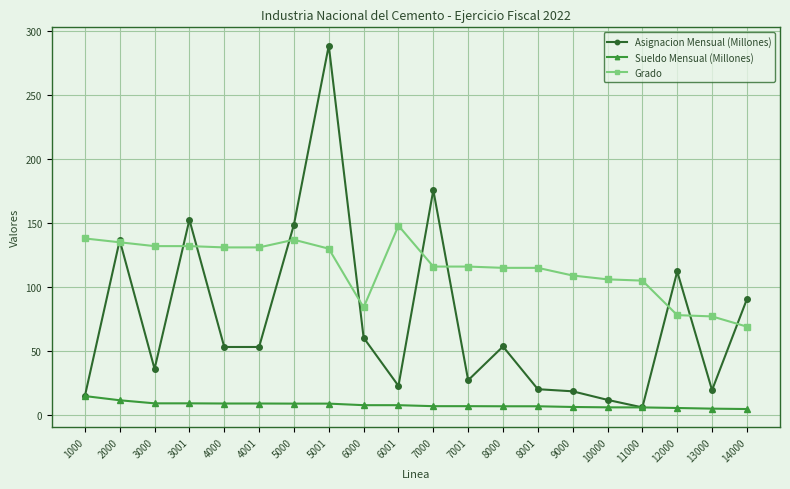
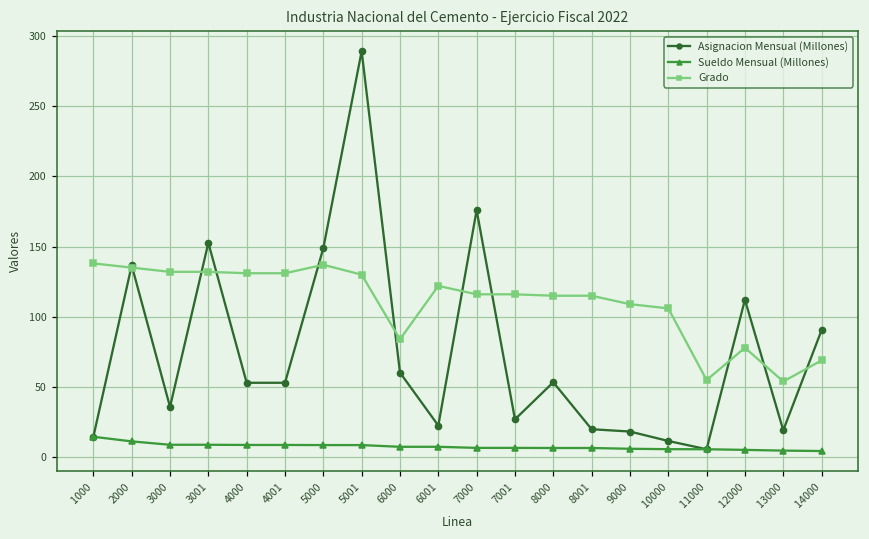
Grado, 6001: 148 -> 122
Grado, 11000: 105 -> 55
Grado, 13000: 77 -> 54
